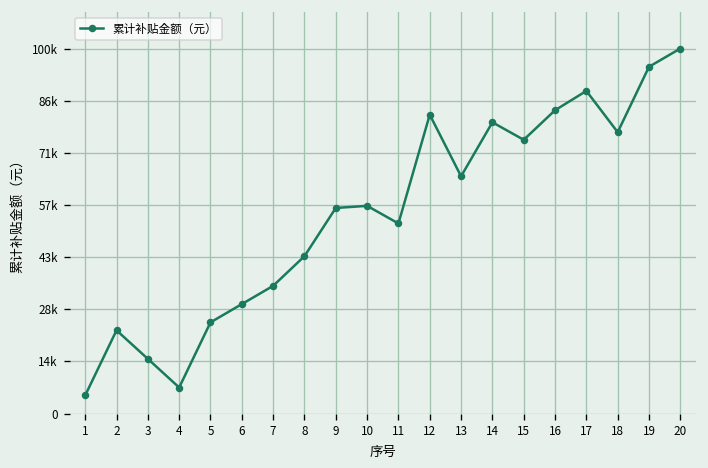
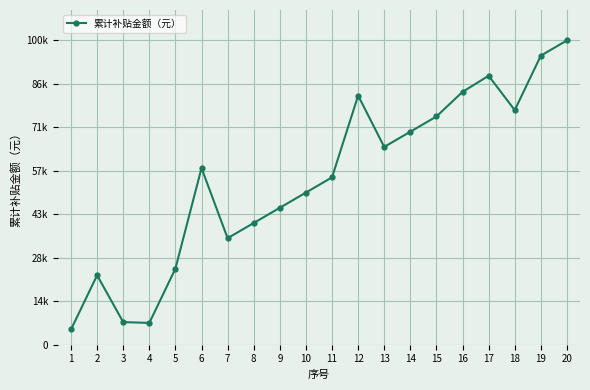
3: 15000 -> 7000
6: 30000 -> 58000
8: 43000 -> 40000
9: 56000 -> 45000
10: 57000 -> 50000
11: 52000 -> 55000
14: 80000 -> 70000
